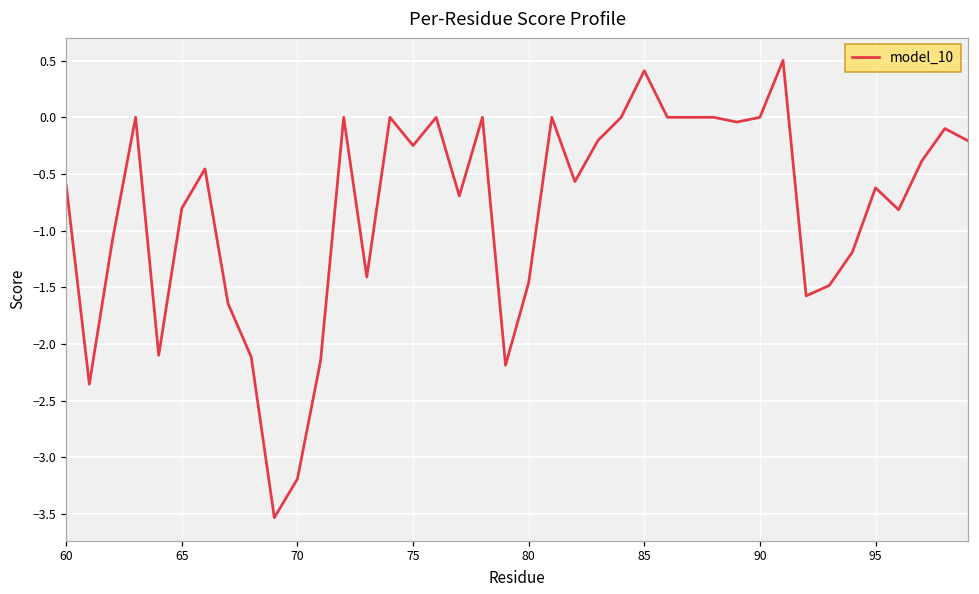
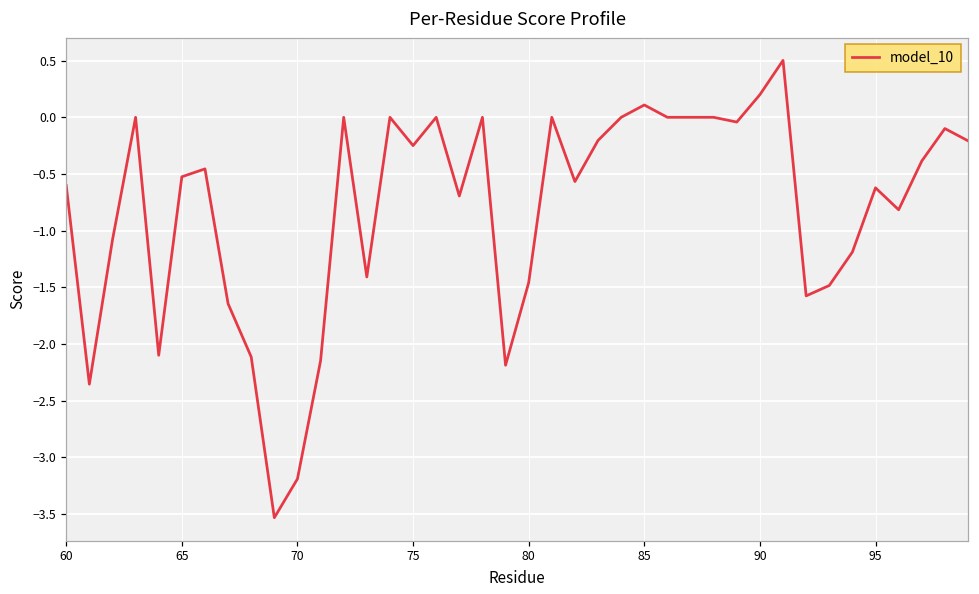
65: -0.80 -> -0.52
85: 0.41 -> 0.11
90: 0.0 -> 0.2
